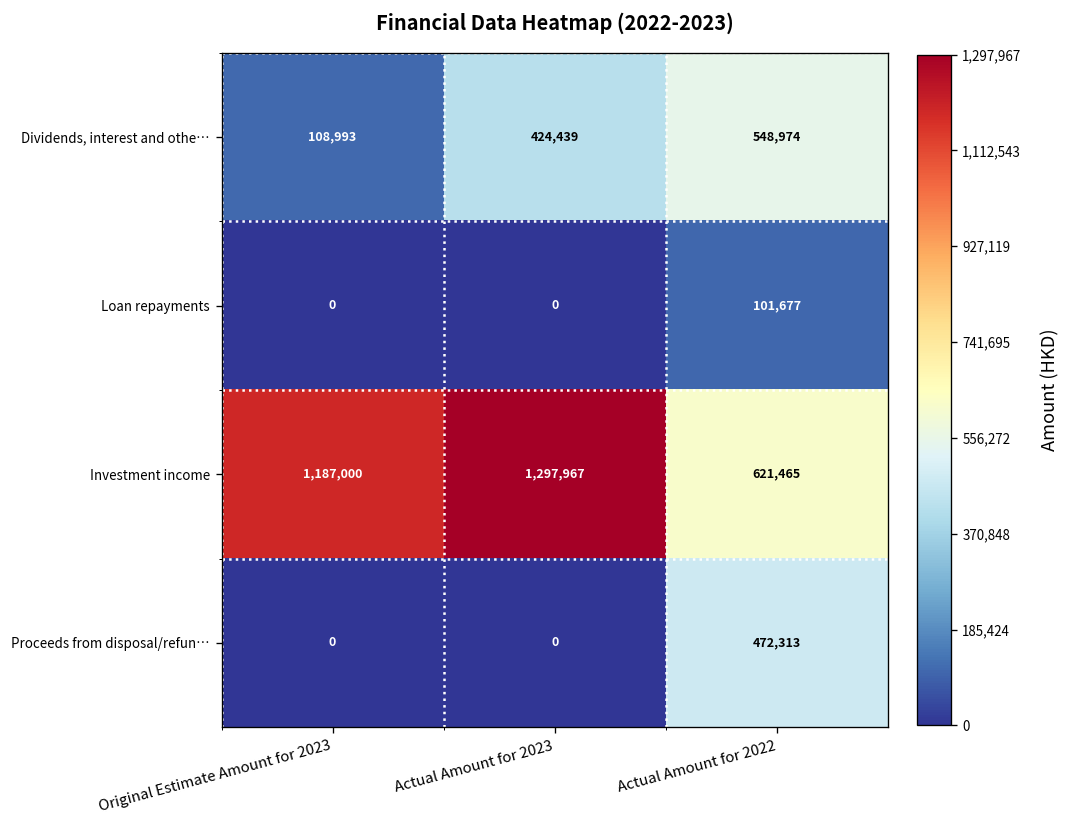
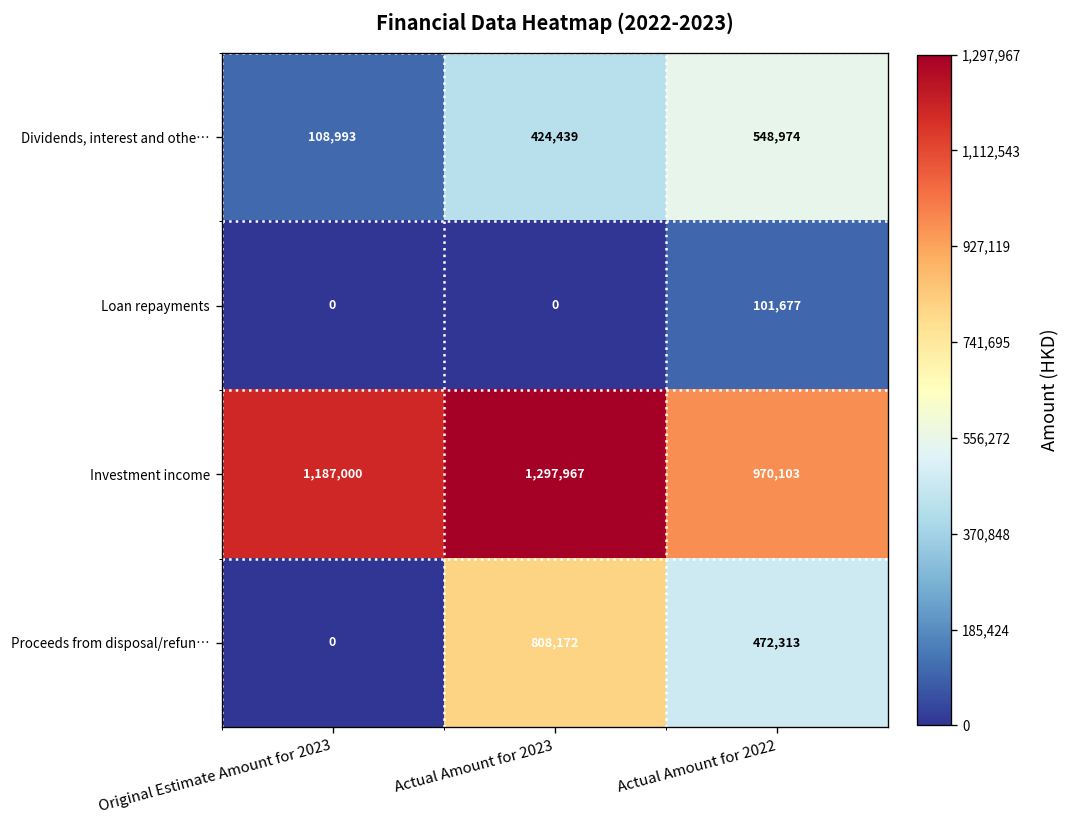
Investment income, Actual Amount for 2022: 621,465 -> 970,103
Proceeds from disposal/refun…, Actual Amount for 2023: 0 -> 808,172
